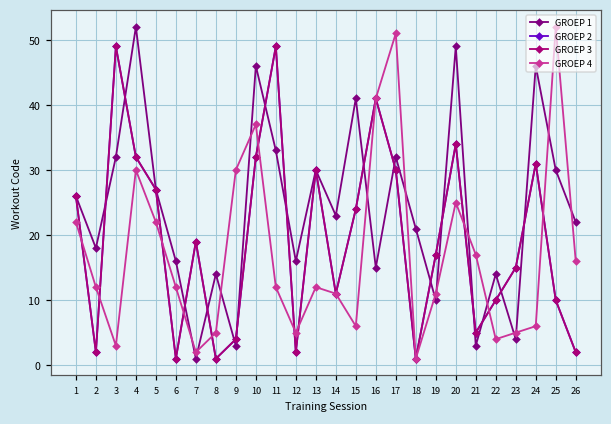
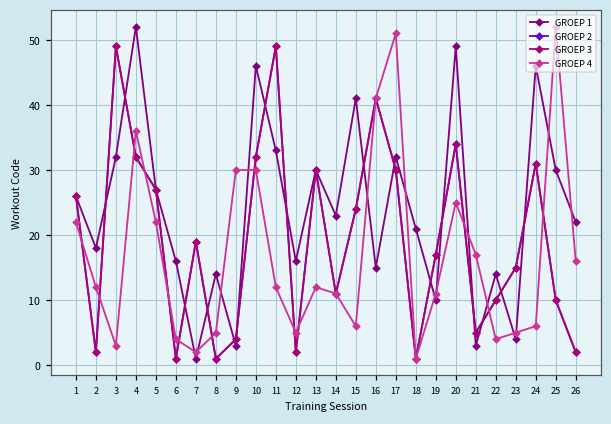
GROEP 4, 4: 30 -> 36
GROEP 4, 6: 12 -> 4
GROEP 4, 10: 37 -> 30
